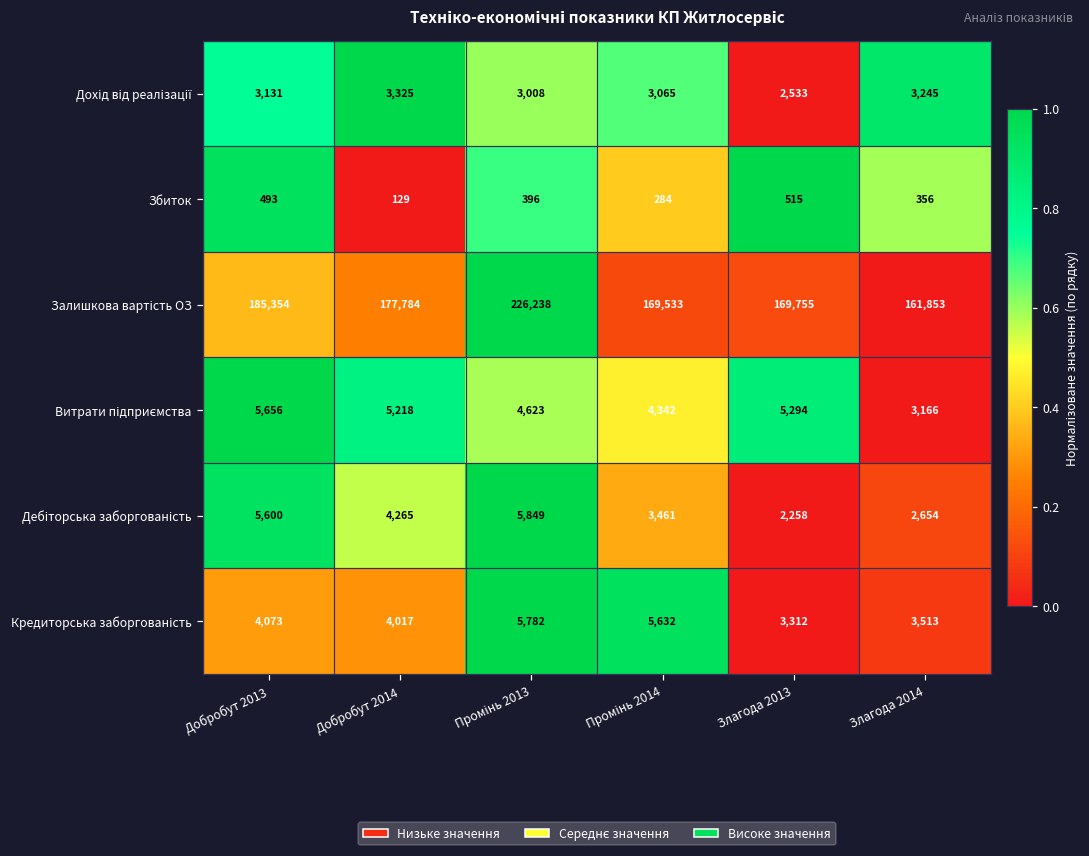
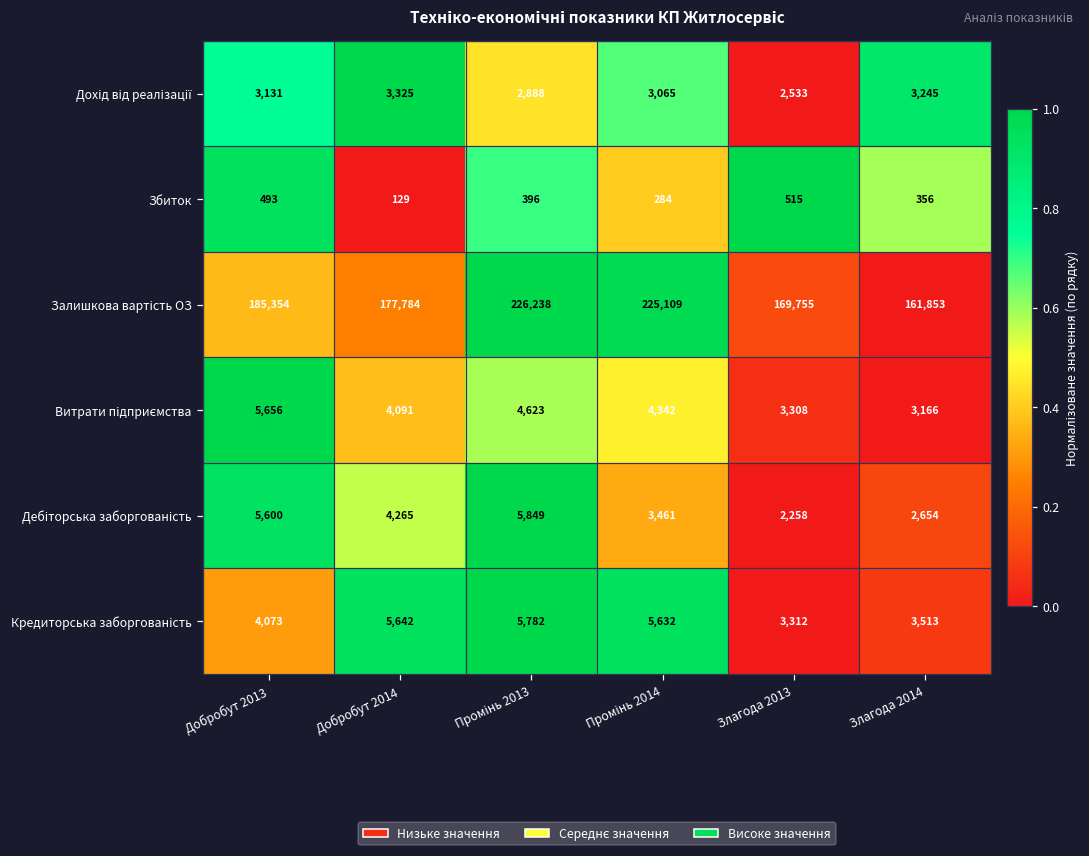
Дохід від реалізації, Промінь 2013: 3,008 -> 2,888
Залишкова вартість ОЗ, Промінь 2014: 169,533 -> 225,109
Витрати підприємства, Добробут 2014: 5,218 -> 4,091
Витрати підприємства, Злагода 2013: 5,294 -> 3,308
Кредиторська заборгованість, Добробут 2014: 4,017 -> 5,642
